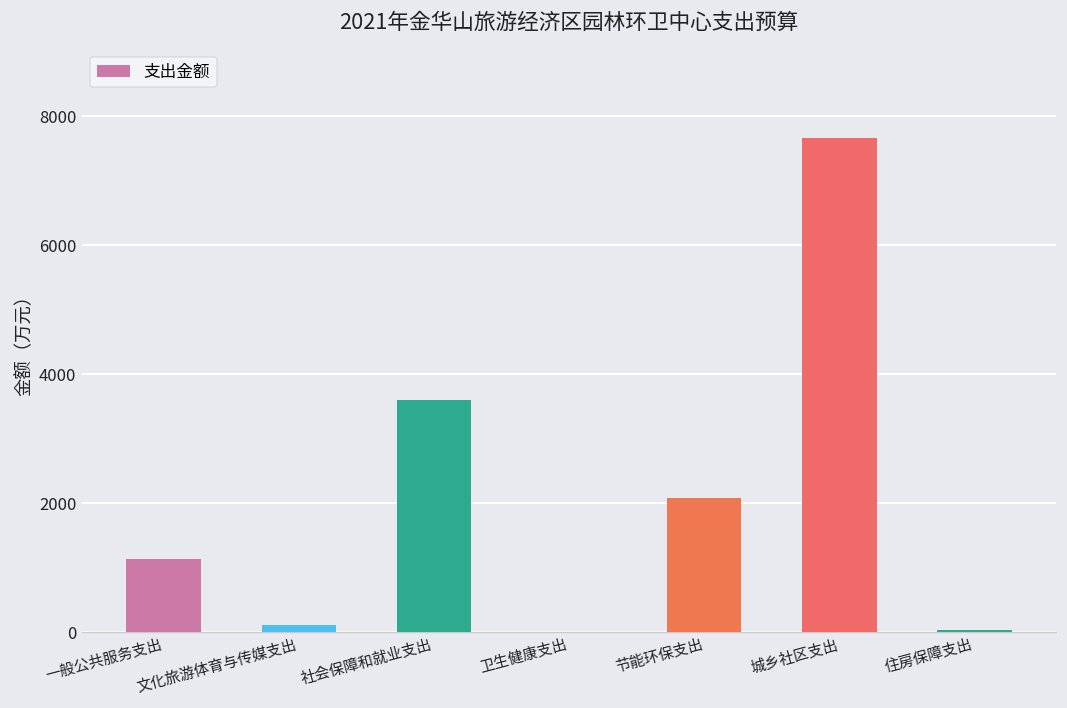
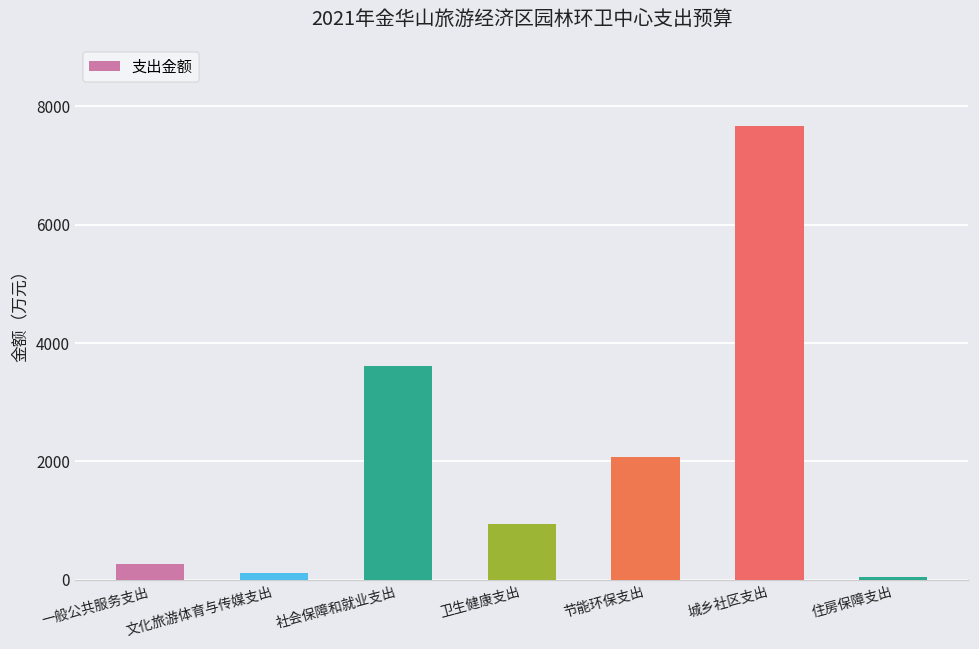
一般公共服务支出: 1100 -> 300
卫生健康支出: 0 -> 900
